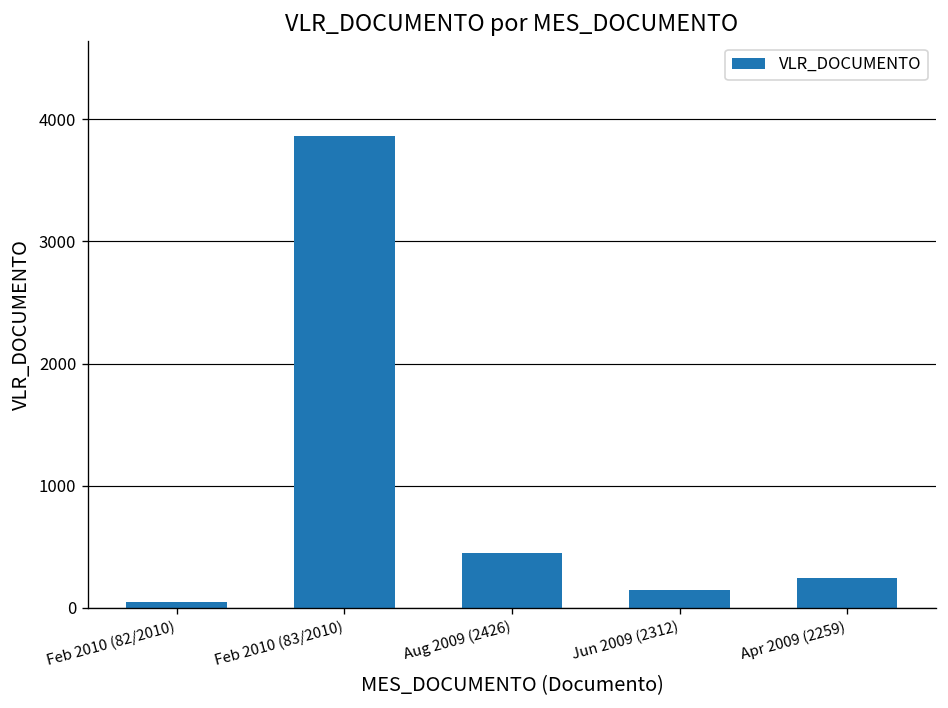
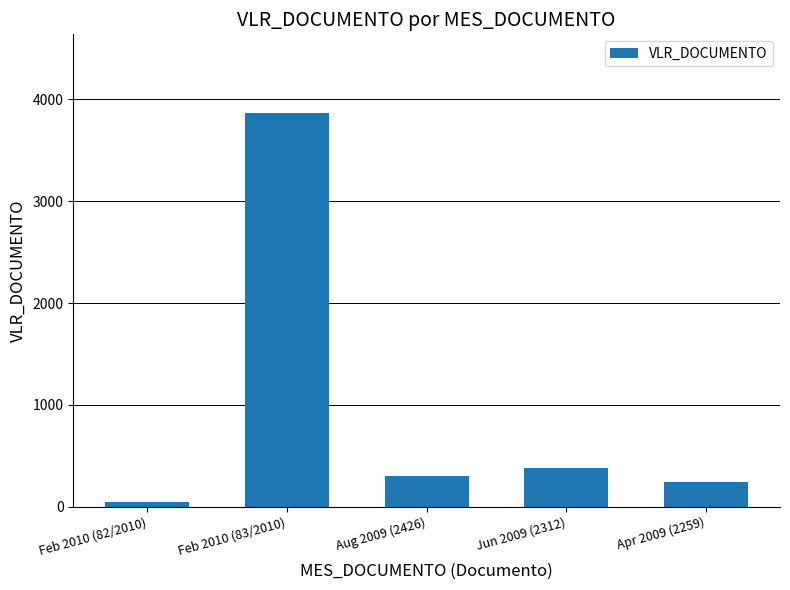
Aug 2009 (2426): 450 -> 300
Jun 2009 (2312): 150 -> 380
